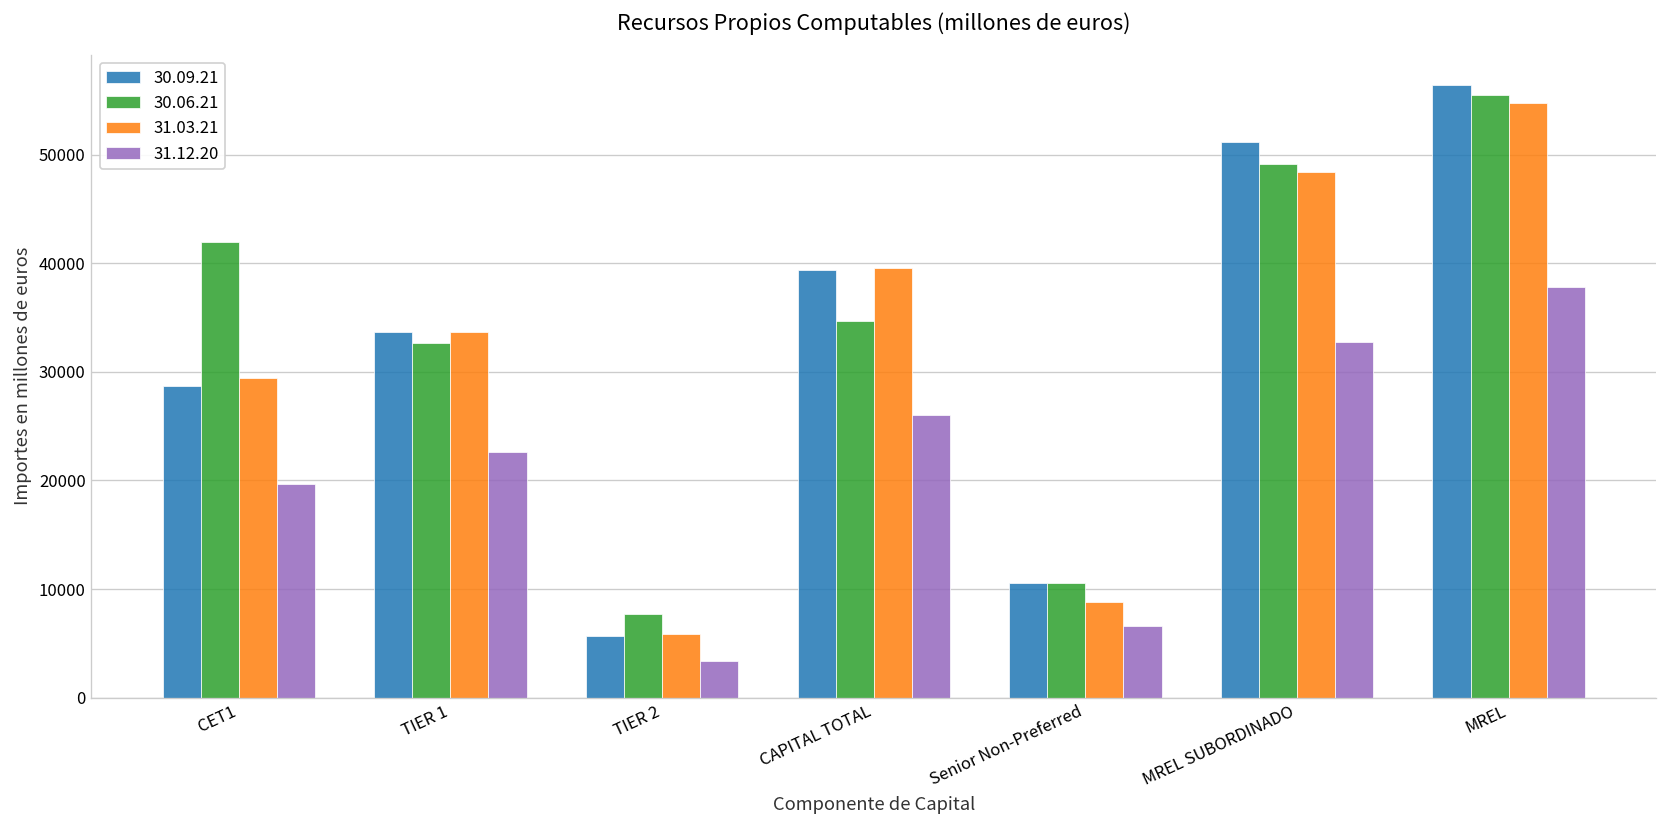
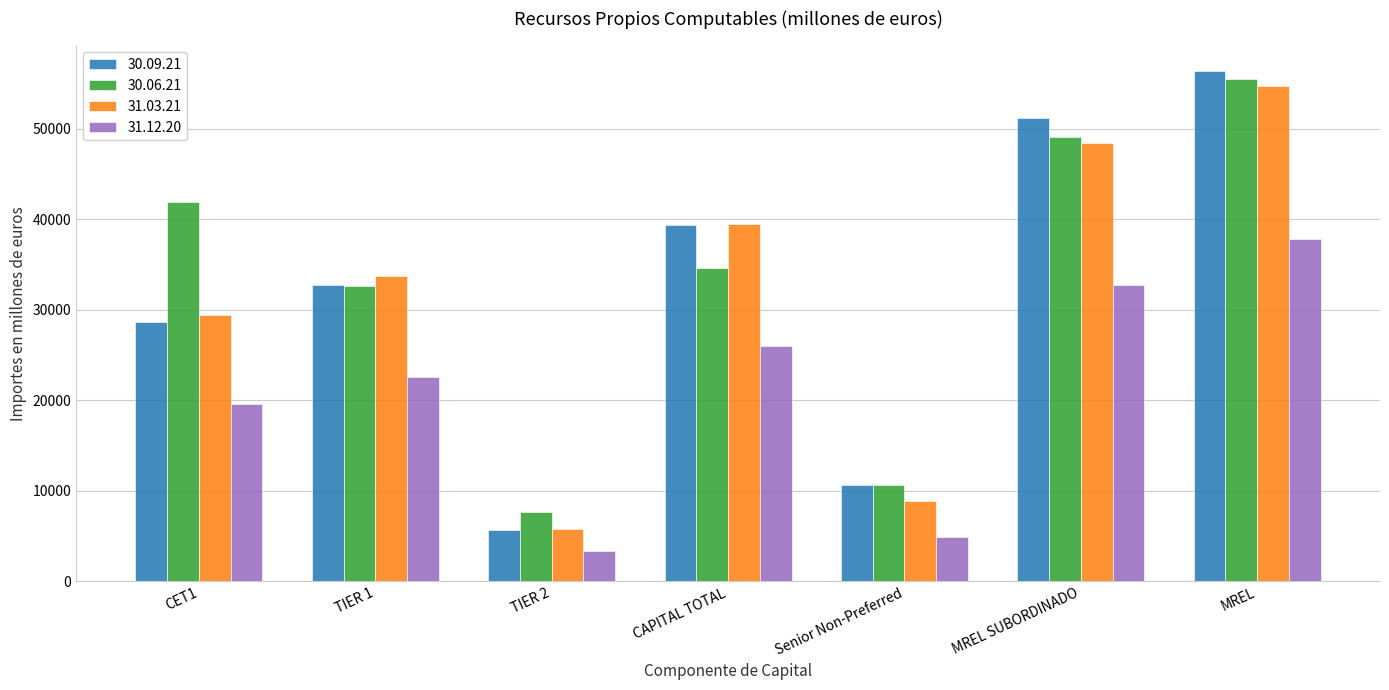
30.09.21, TIER 1: 34000 -> 33000
31.12.20, Senior Non-Preferred: 7000 -> 5000
